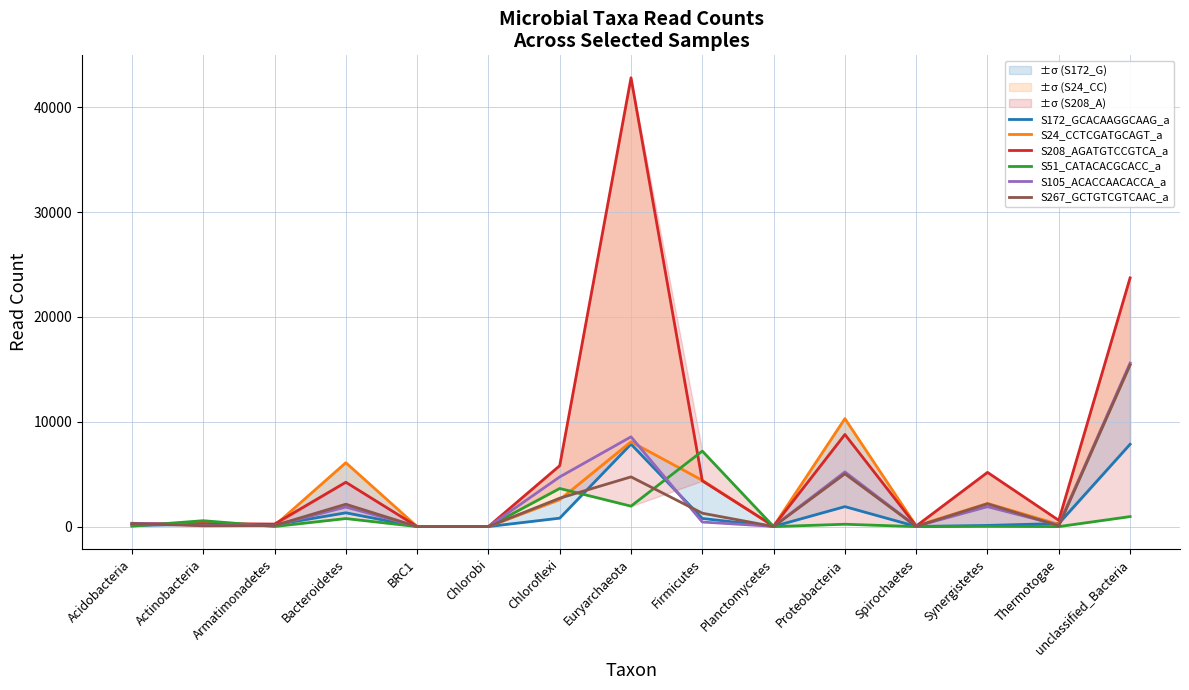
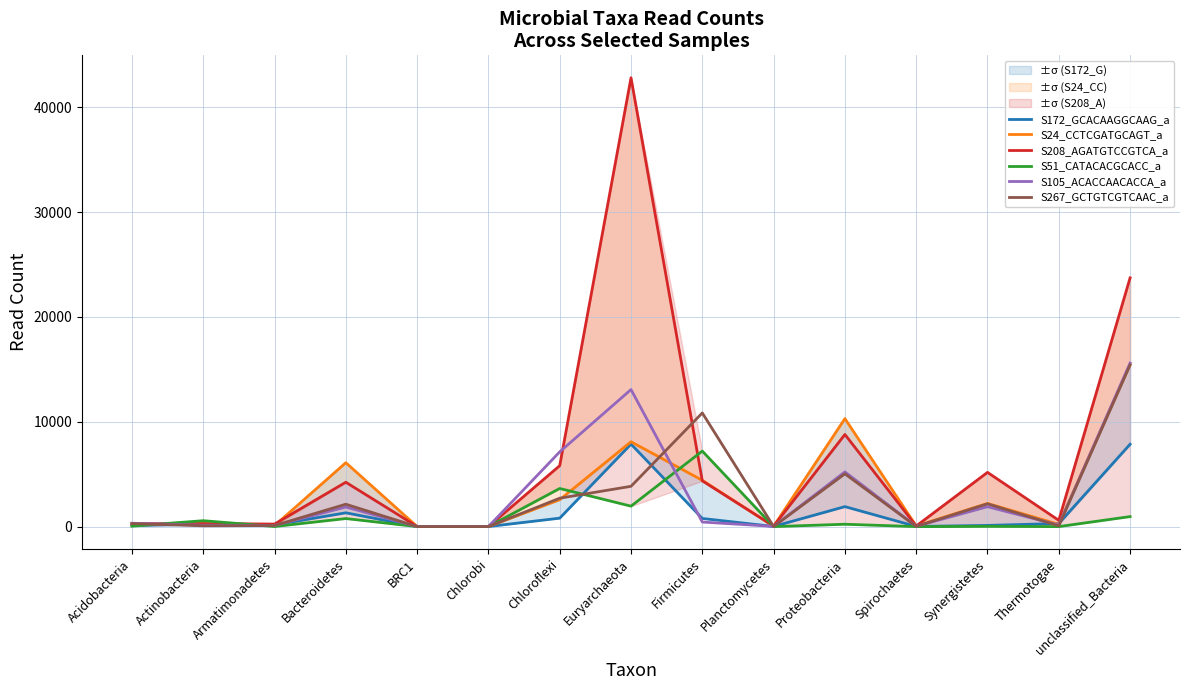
S105_ACACCAACACCA_a, Chloroflexi: 4700 -> 7100
S105_ACACCAACACCA_a, Euryarchaeota: 8600 -> 13100
S267_GCTGTCGTCAAC_a, Euryarchaeota: 4700 -> 3800
S267_GCTGTCGTCAAC_a, Firmicutes: 1300 -> 10800
